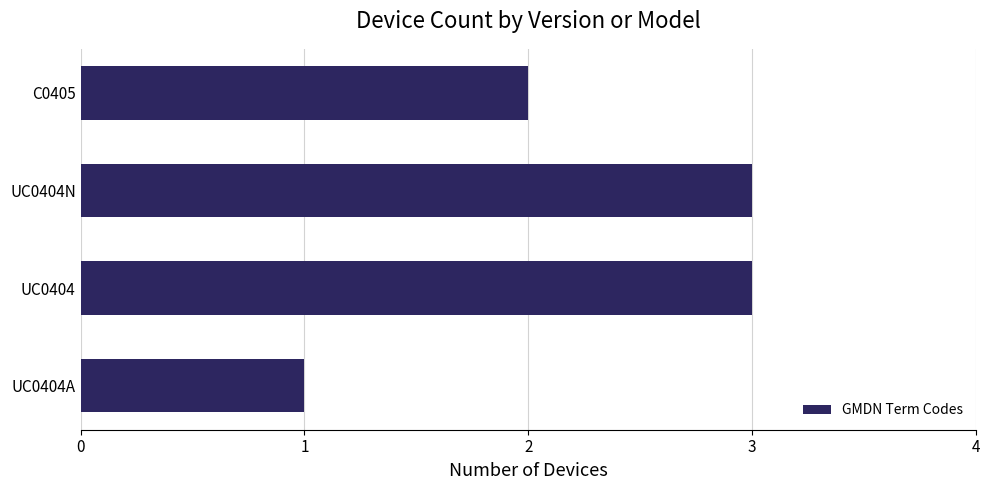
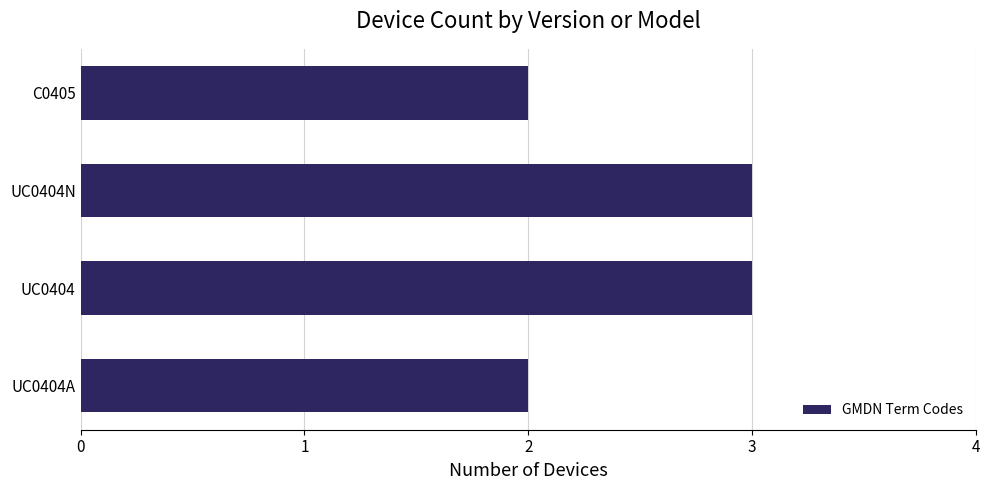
UC0404A: 1 -> 2
